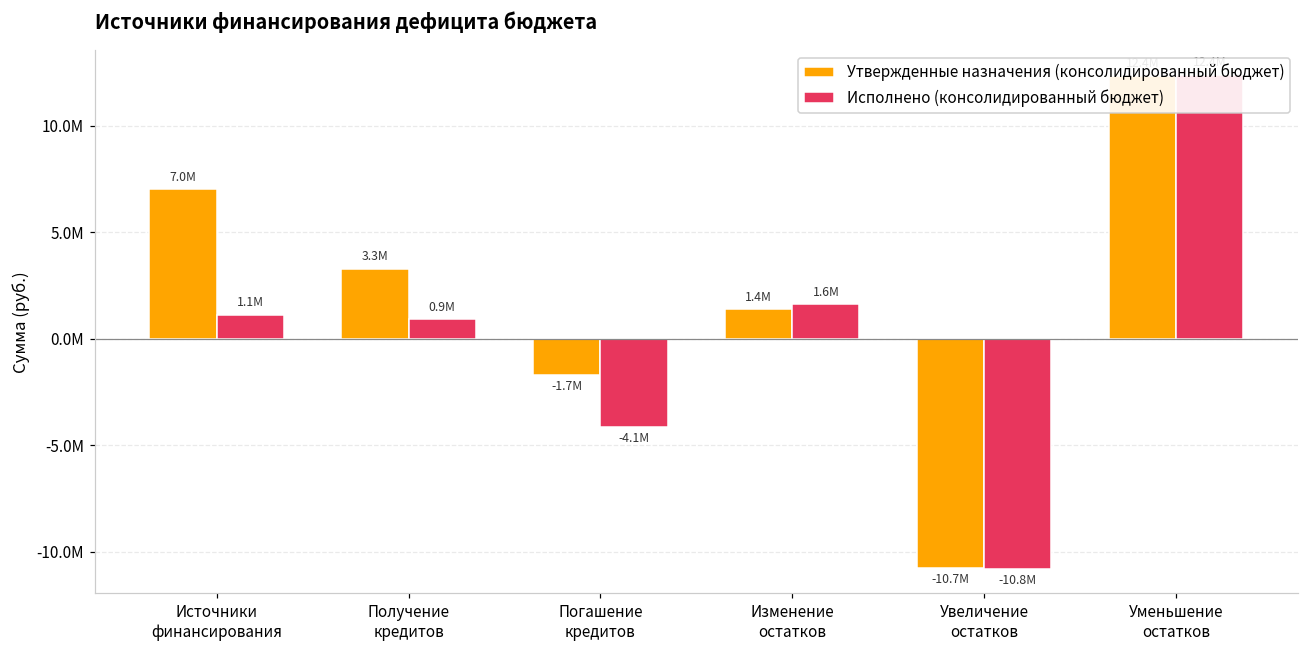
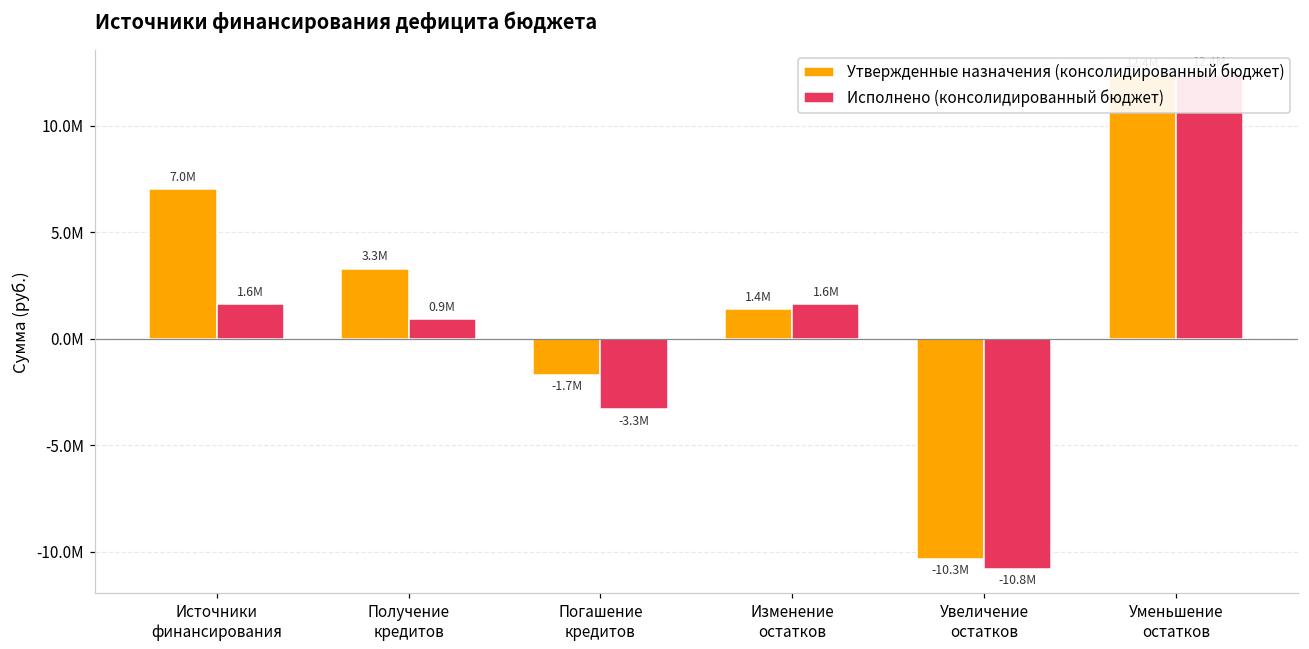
Исполнено (консолидированный бюджет), Источники финансирования: 1.1M -> 1.6M
Исполнено (консолидированный бюджет), Погашение кредитов: -4.1M -> -3.3M
Утвержденные назначения (консолидированный бюджет), Увеличение остатков: -10.7M -> -10.3M
